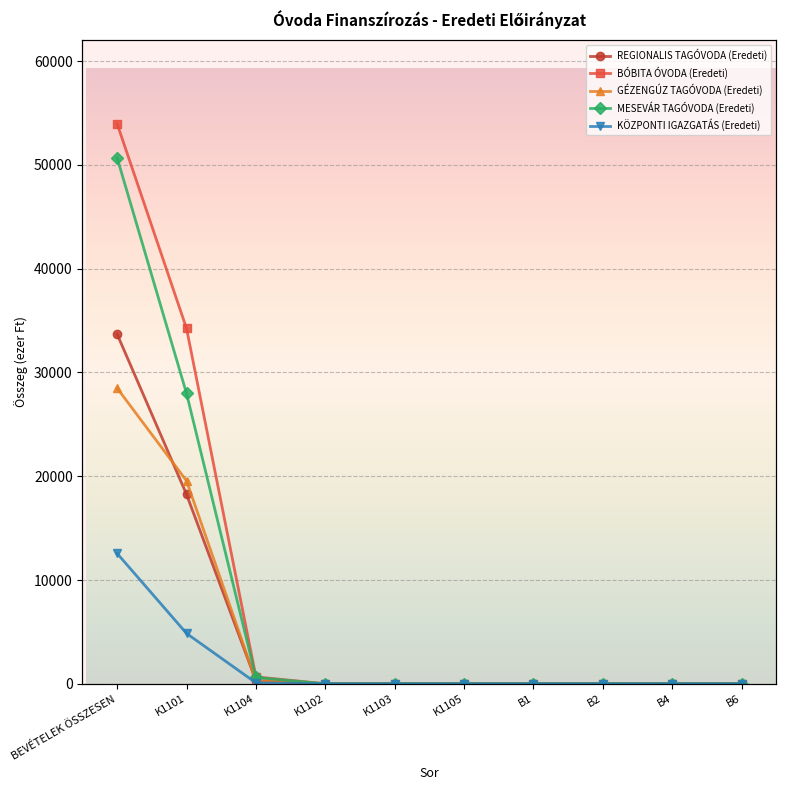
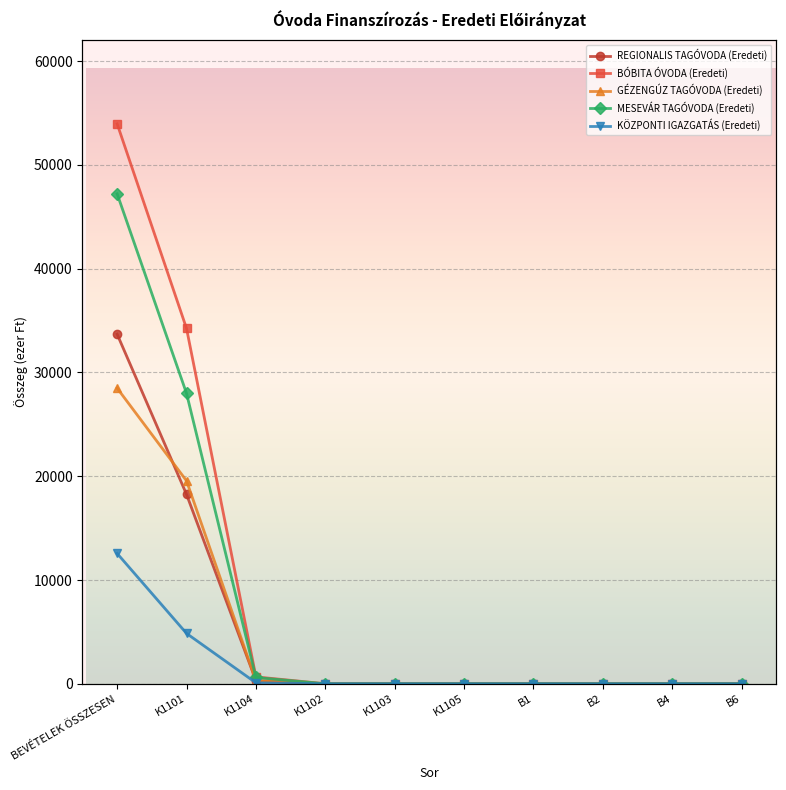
MESEVÁR TAGÓVODA (Eredeti), BEVÉTELEK ÖSSZESEN: 50700 -> 47200
